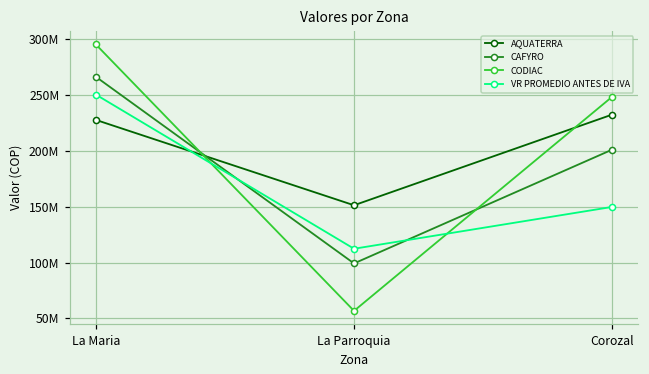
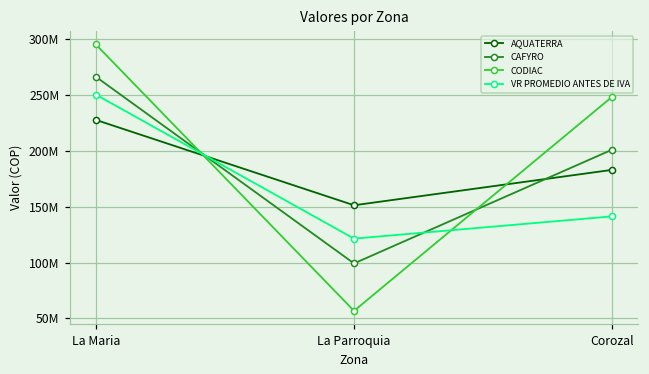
VR PROMEDIO ANTES DE IVA, La Parroquia: 112000000 -> 121000000
AQUATERRA, Corozal: 232000000 -> 183000000
VR PROMEDIO ANTES DE IVA, Corozal: 150000000 -> 141000000
